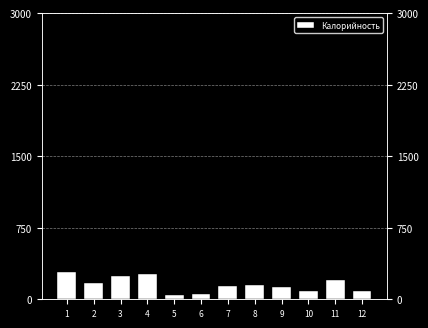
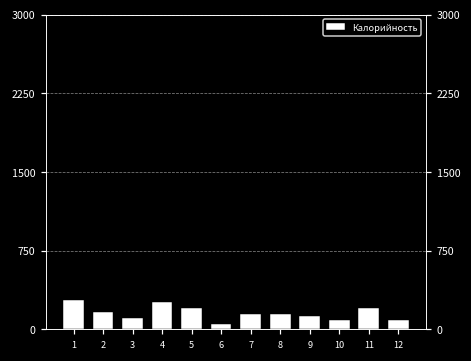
3: 200 -> 100
5: 0 -> 200
